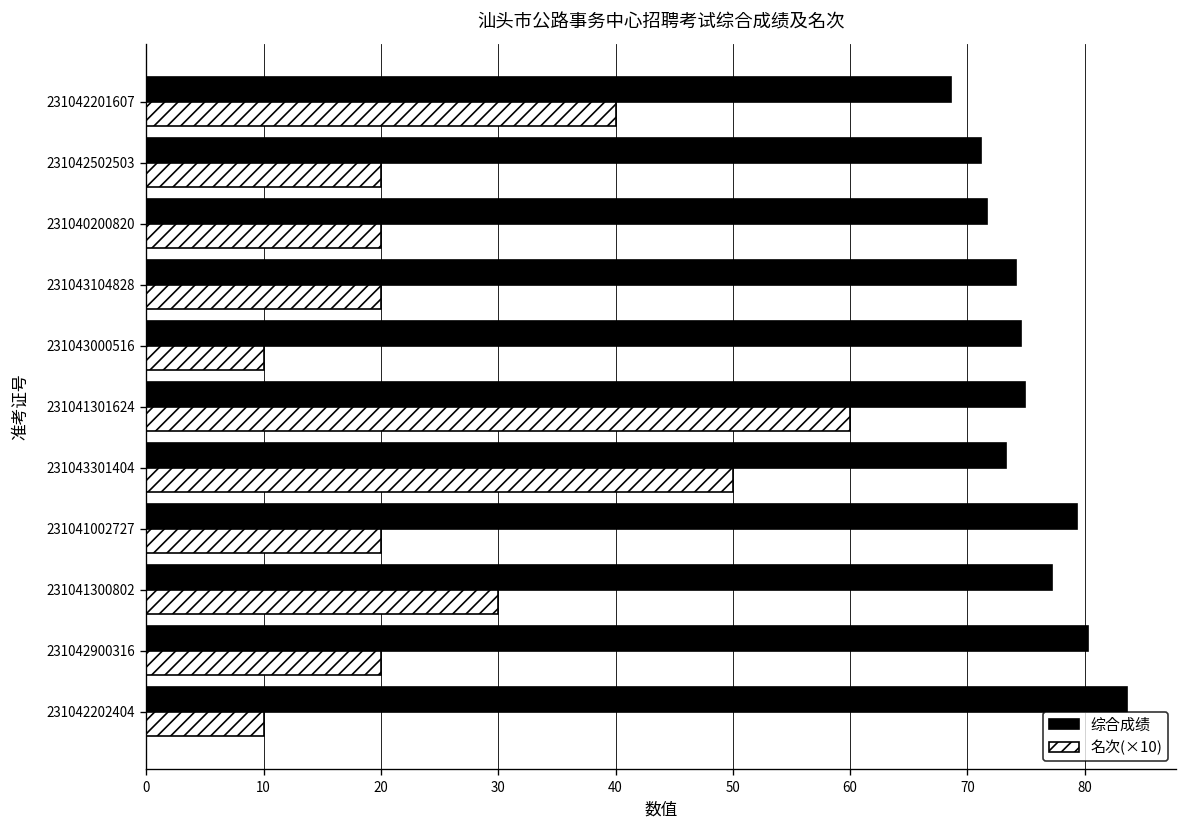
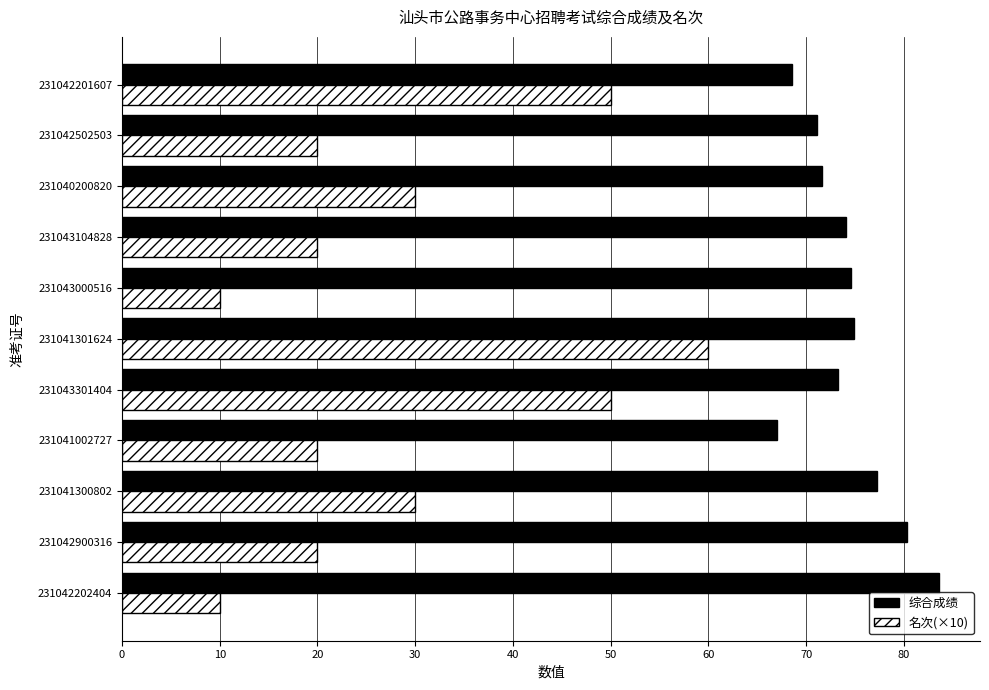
名次(×10), 231042201607: 40 -> 50
名次(×10), 231040200820: 20 -> 30
综合成绩, 231041002727: 79 -> 67
